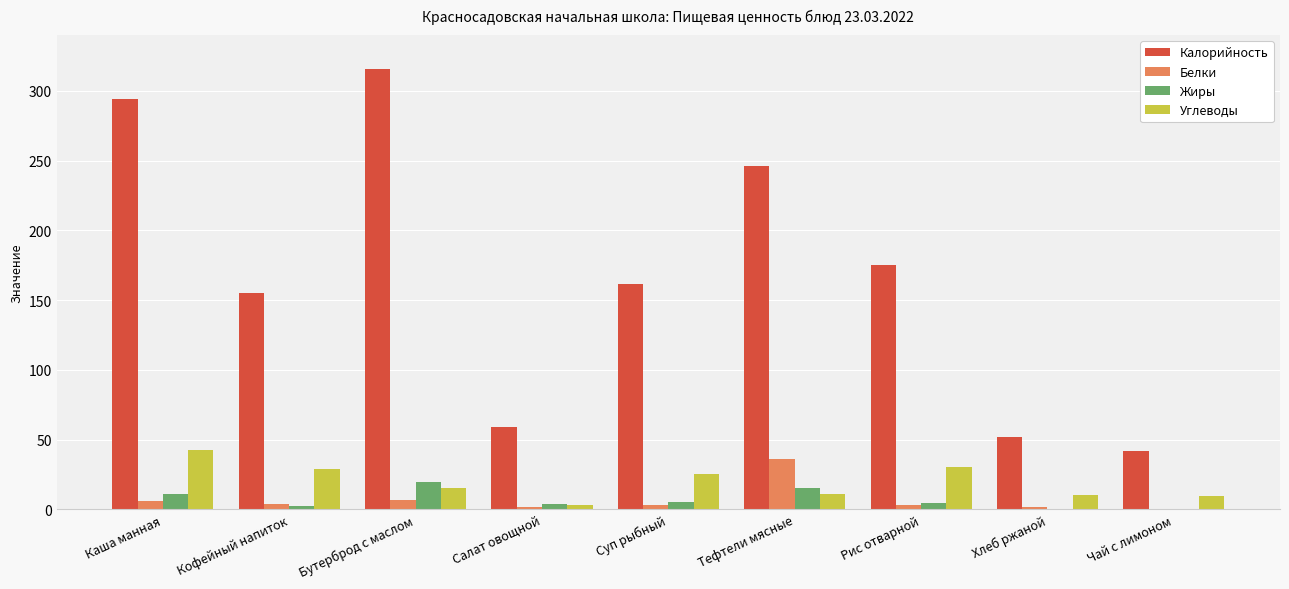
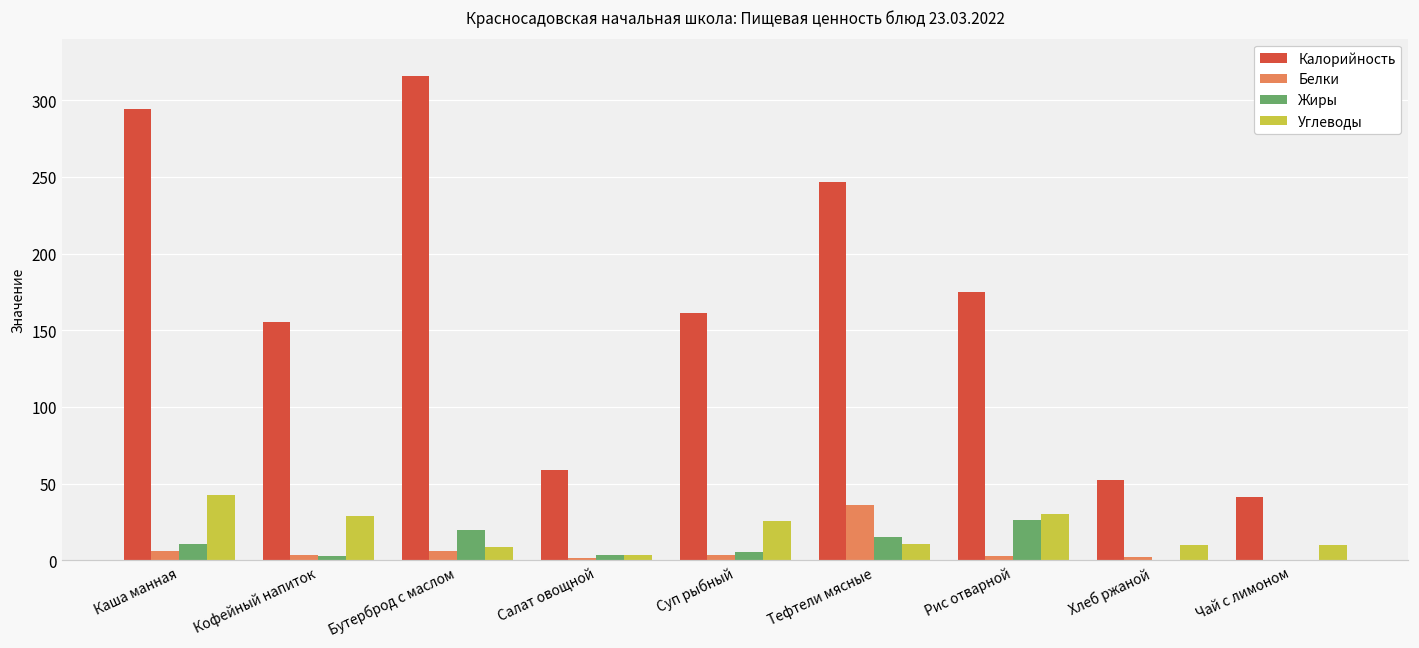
Углеводы, Бутерброд с маслом: 15 -> 9
Жиры, Рис отварной: 5 -> 27
